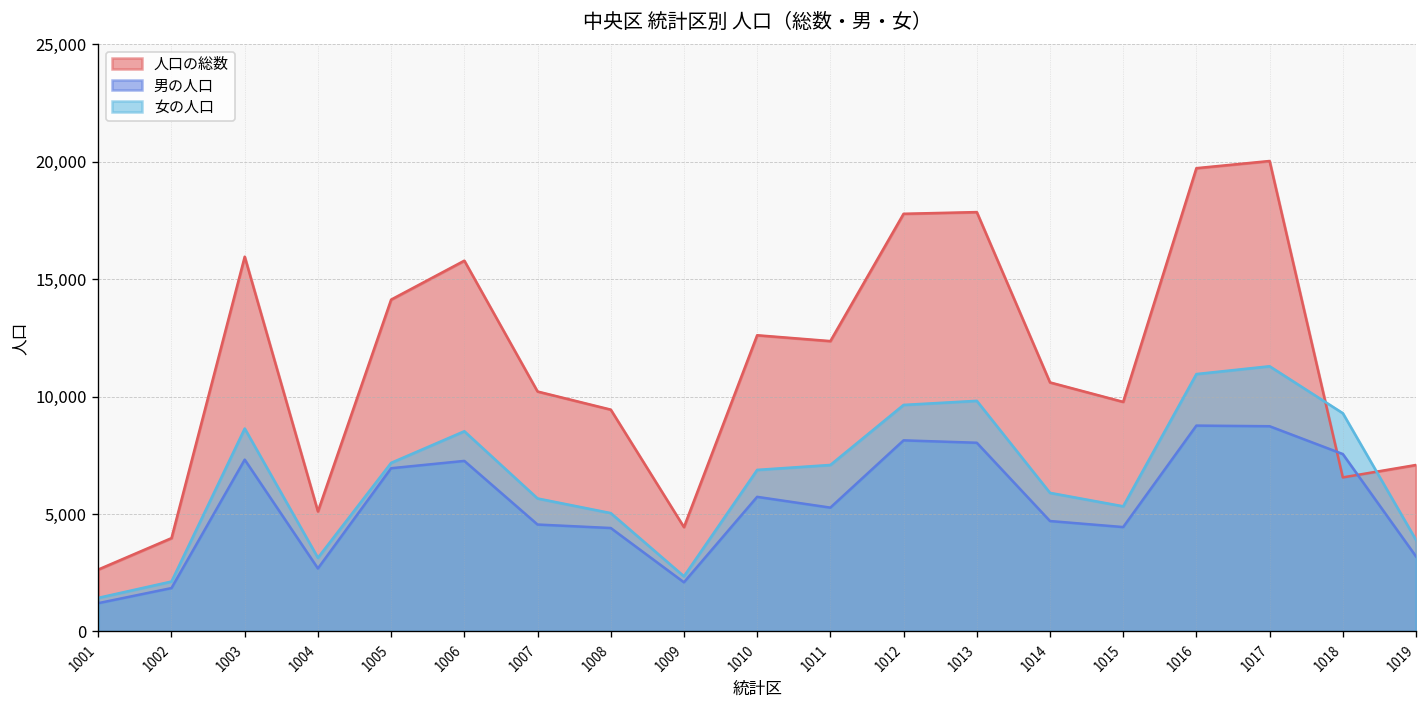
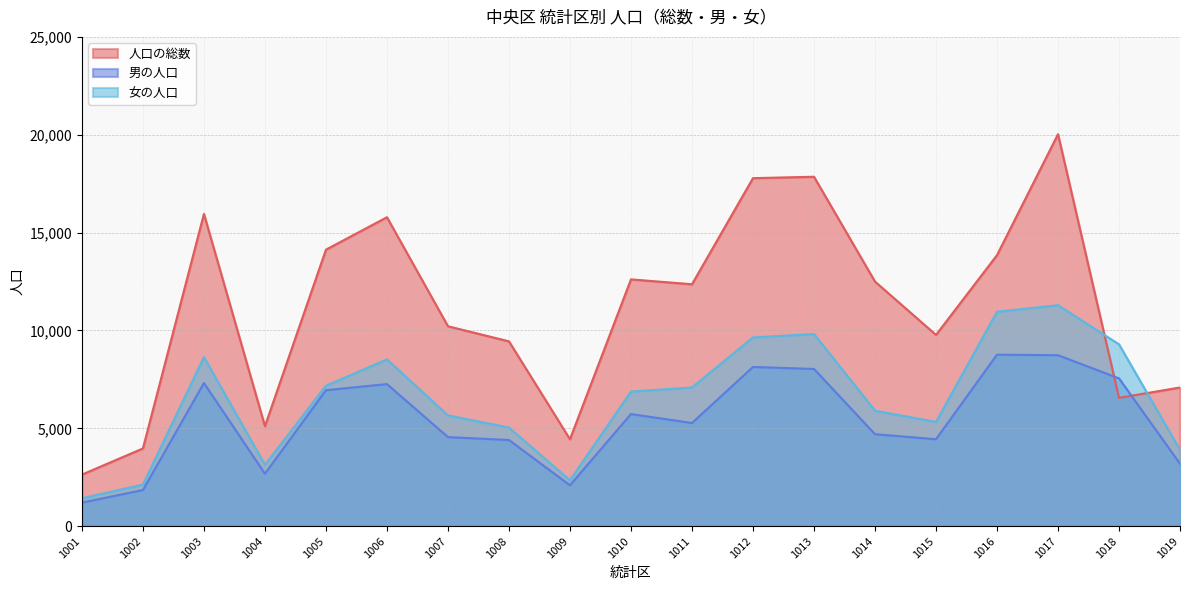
人口の総数, 1014: 10,600 -> 12,500
人口の総数, 1016: 19,700 -> 13,900
